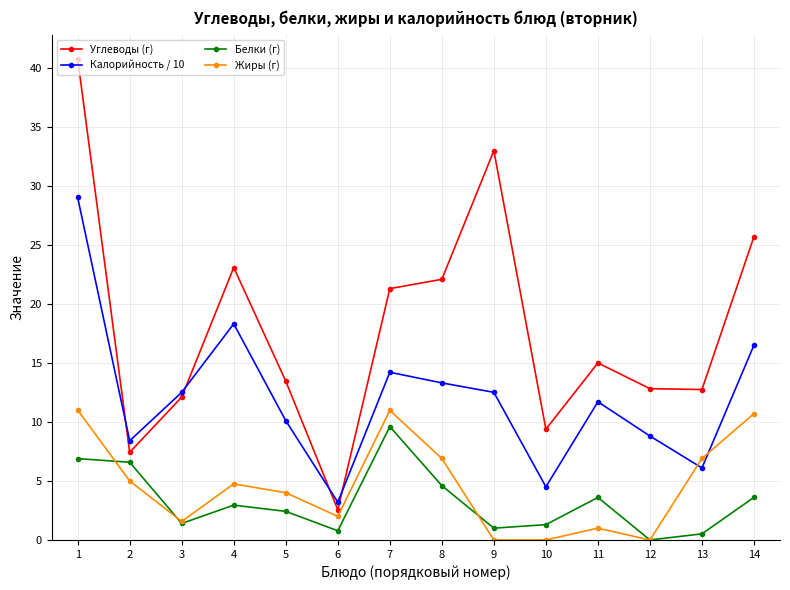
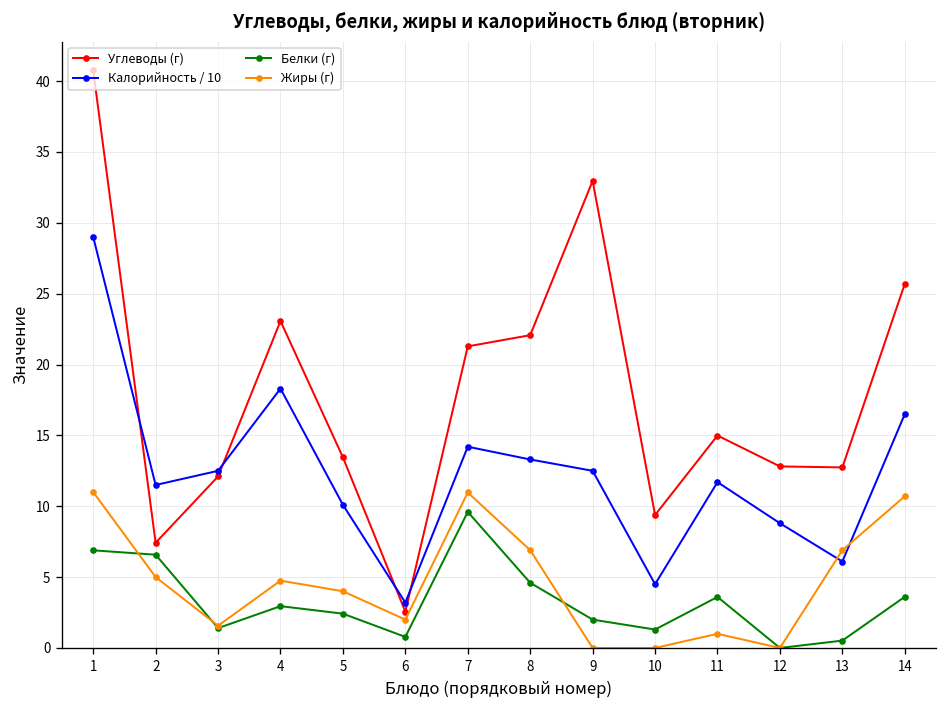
Калорийность / 10, 2: 8.4 -> 11.5
Белки (г), 9: 1 -> 2
